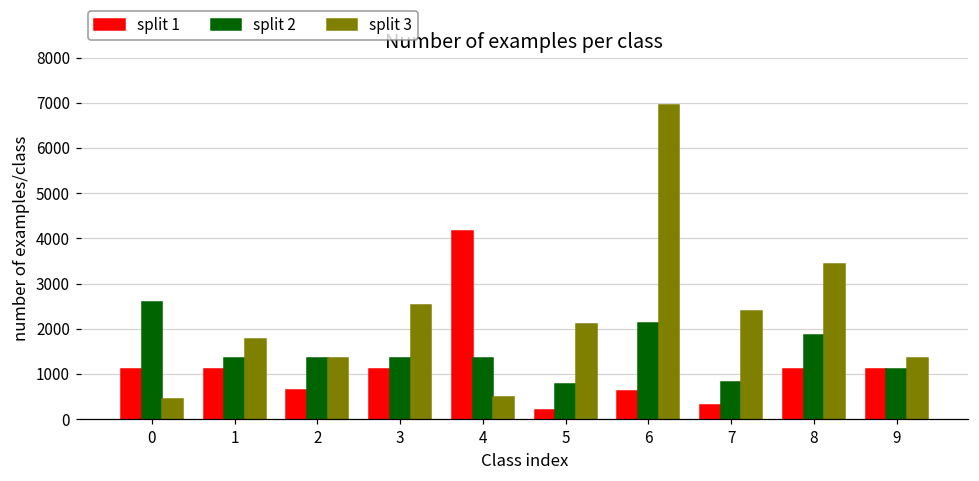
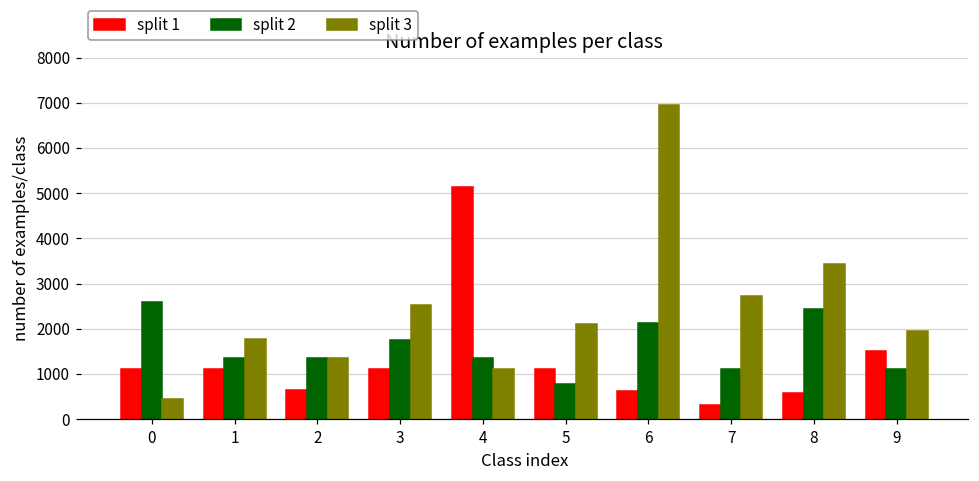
split 2, 3: 1400 -> 1700
split 1, 4: 4200 -> 5100
split 3, 4: 500 -> 1100
split 1, 5: 200 -> 1100
split 2, 7: 800 -> 1100
split 3, 7: 2400 -> 2700
split 1, 8: 1100 -> 600
split 2, 8: 1900 -> 2400
split 1, 9: 1100 -> 1500
split 3, 9: 1400 -> 2000
